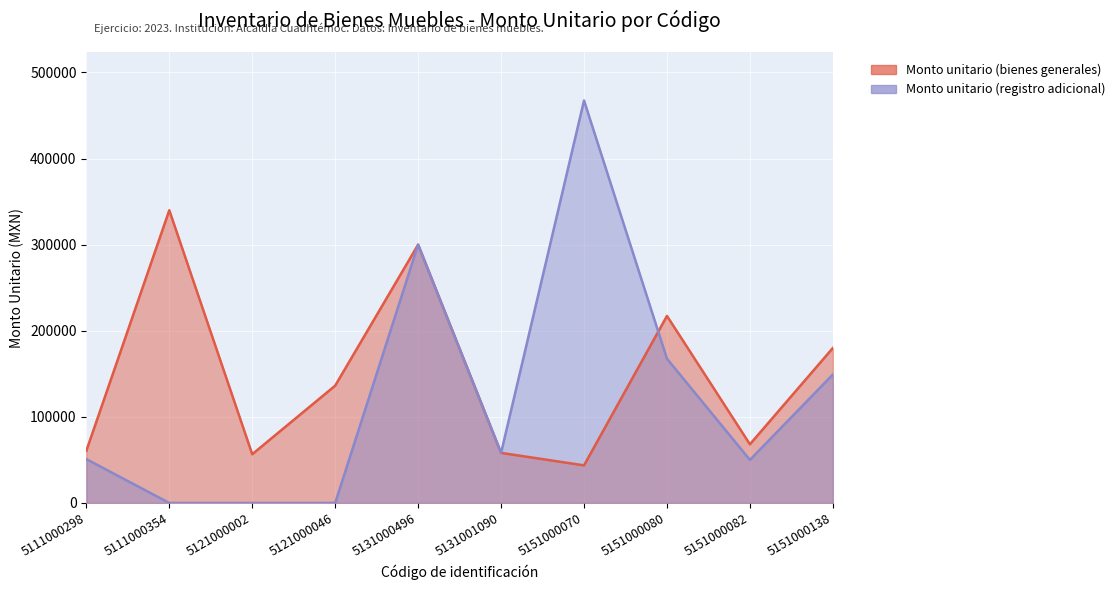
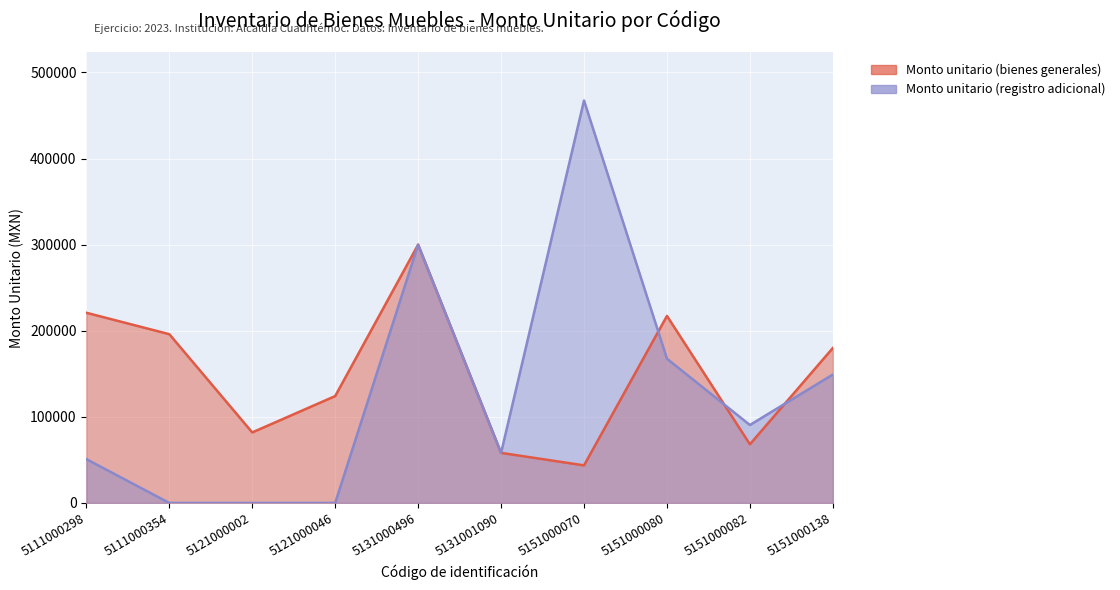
Monto unitario (bienes generales), 5111000298: 60000 -> 220000
Monto unitario (bienes generales), 5111000354: 340000 -> 200000
Monto unitario (bienes generales), 5121000002: 60000 -> 80000
Monto unitario (bienes generales), 5121000046: 140000 -> 120000
Monto unitario (registro adicional), 5151000082: 50000 -> 90000
